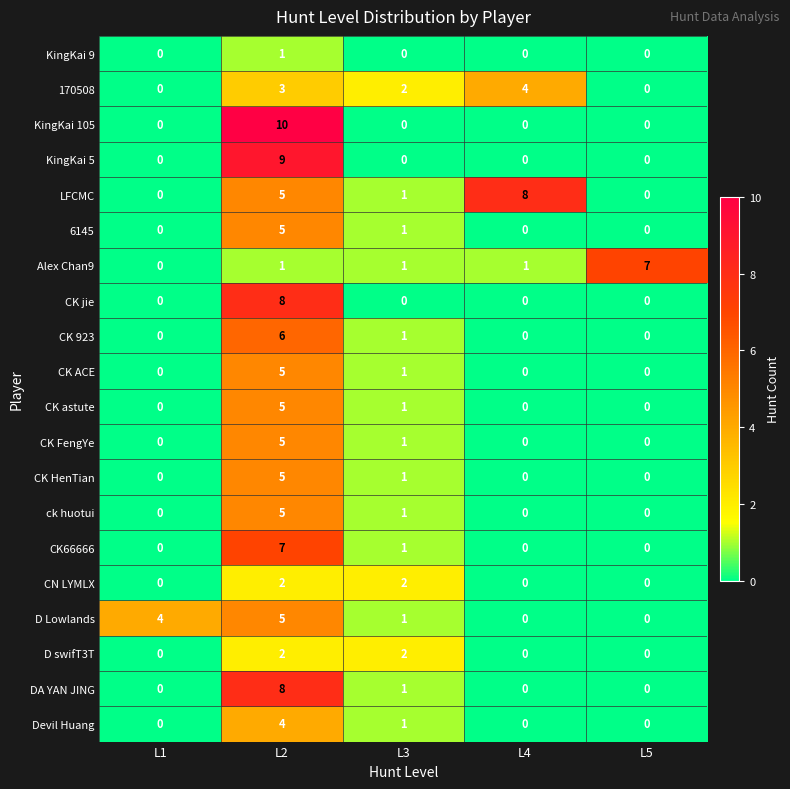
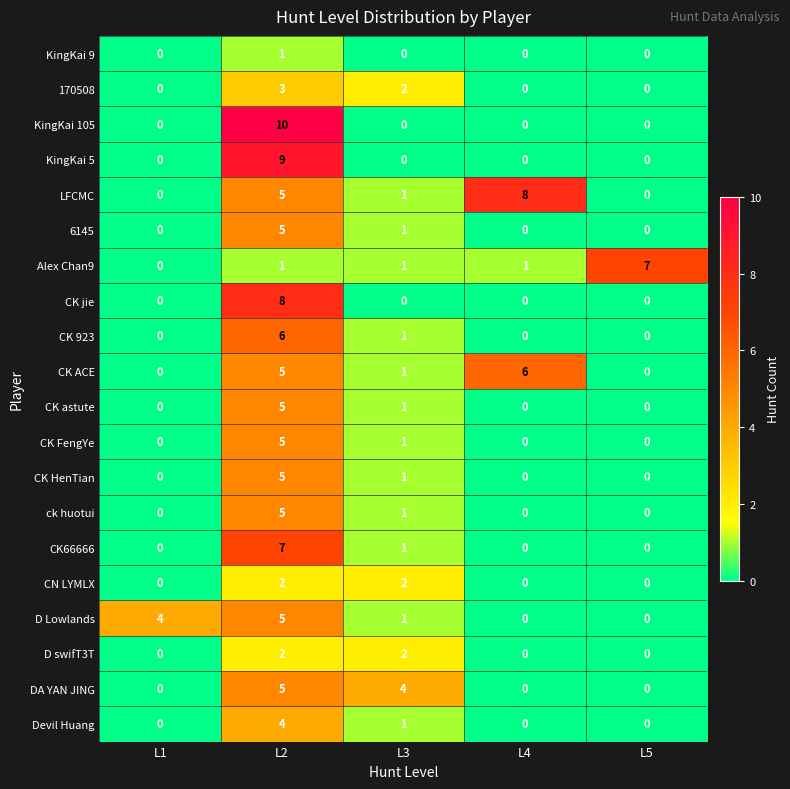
170508, L4: 4 -> 0
CK ACE, L4: 0 -> 6
DA YAN JING, L2: 8 -> 5
DA YAN JING, L3: 1 -> 4
